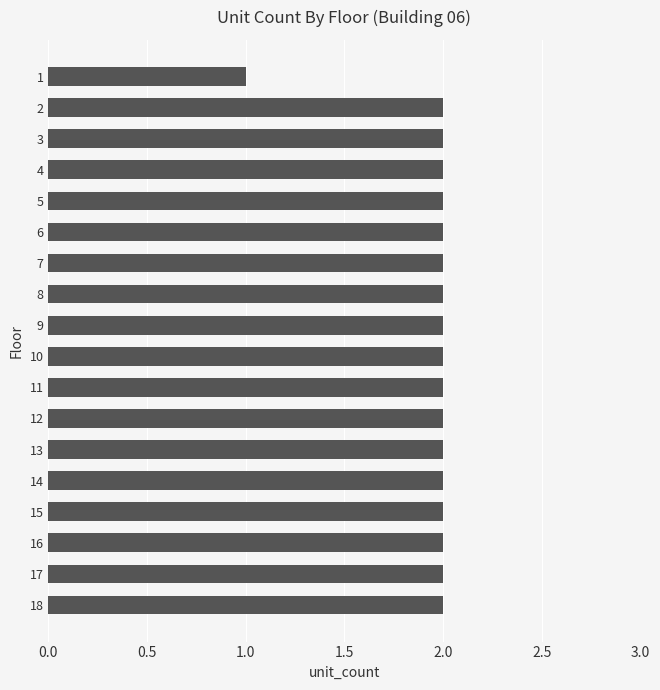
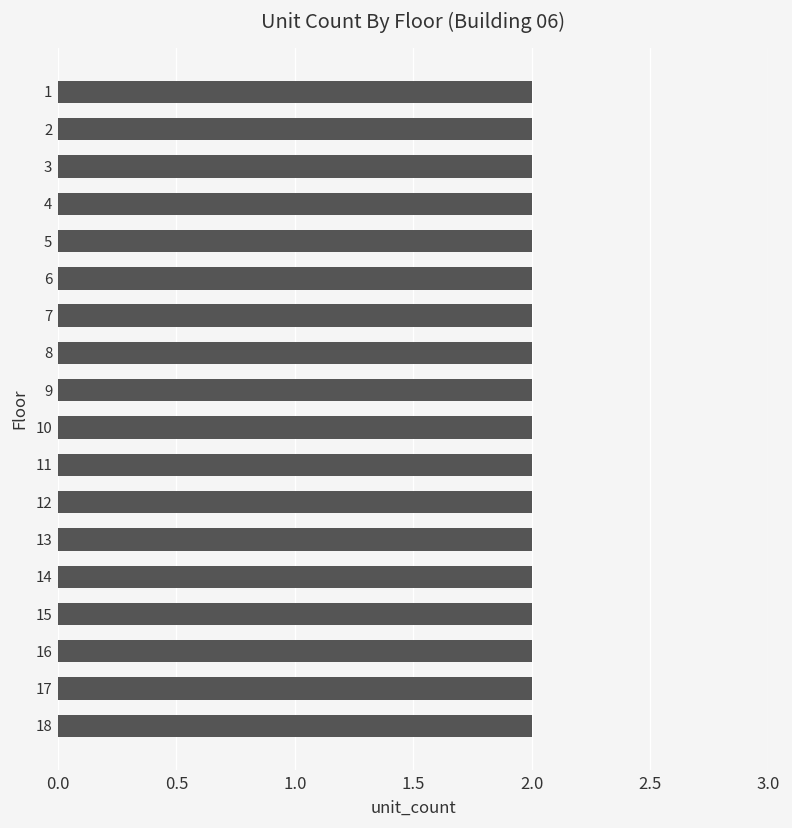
1: 1 -> 2
